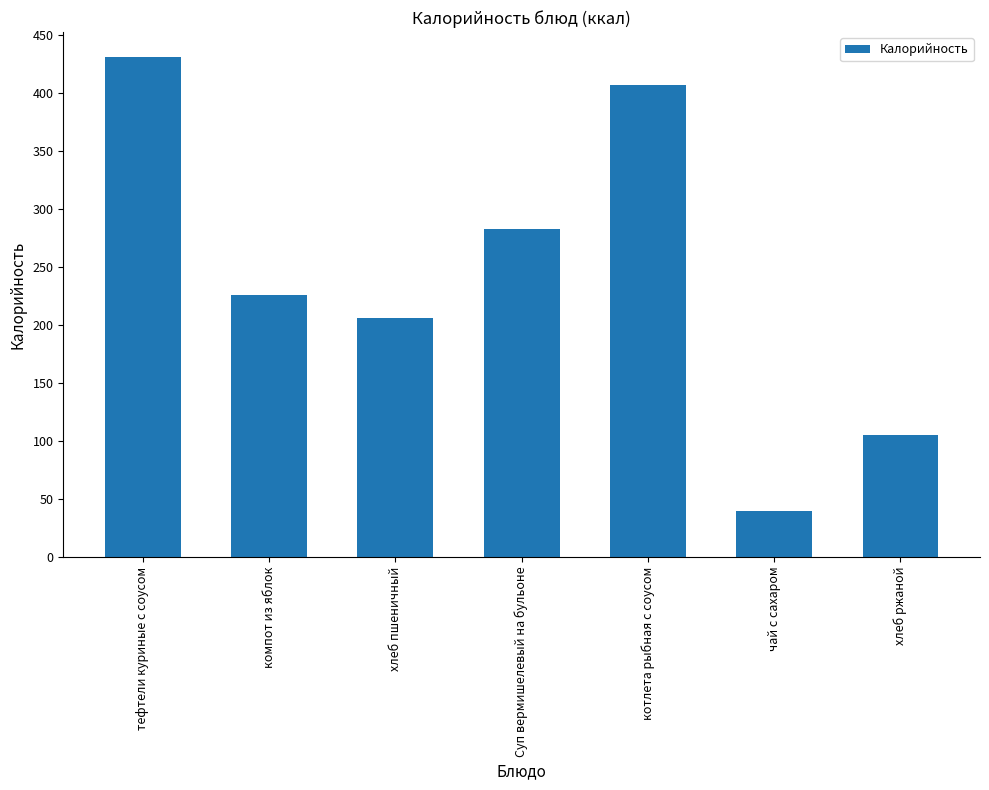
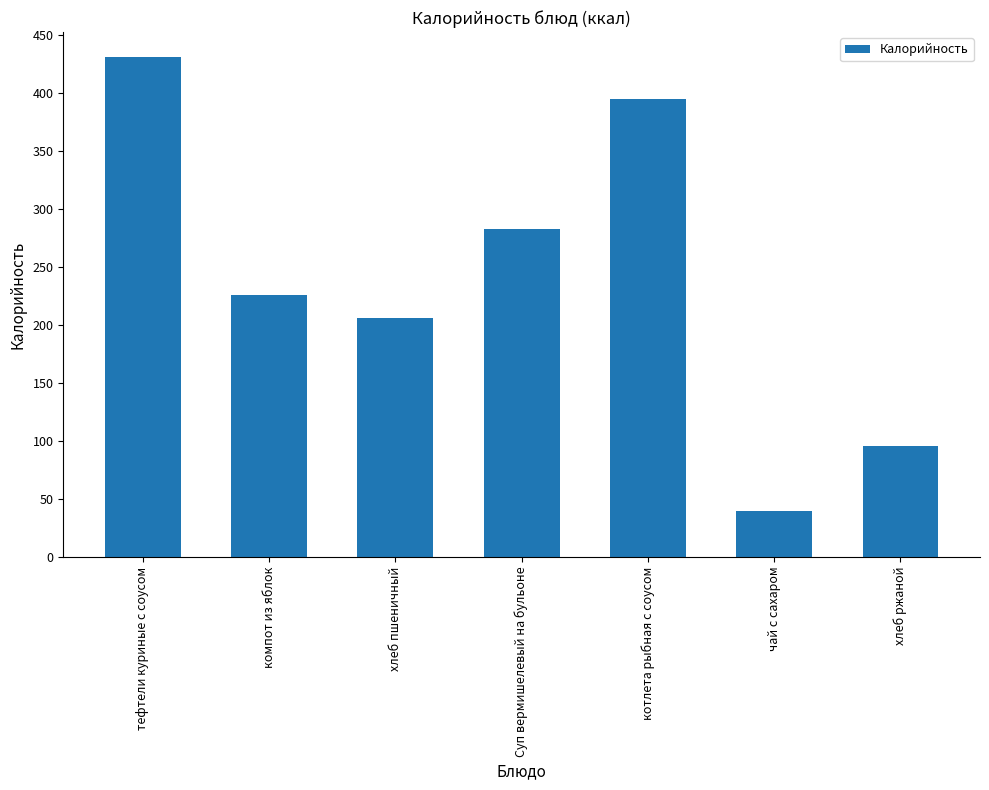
котлета рыбная с соусом: 407 -> 395
хлеб ржаной: 105 -> 96
